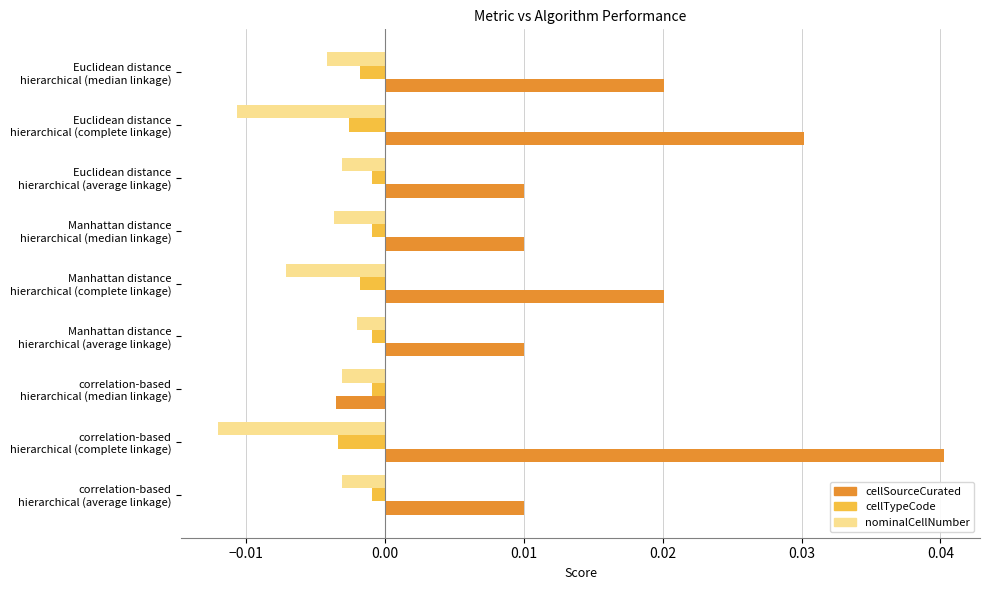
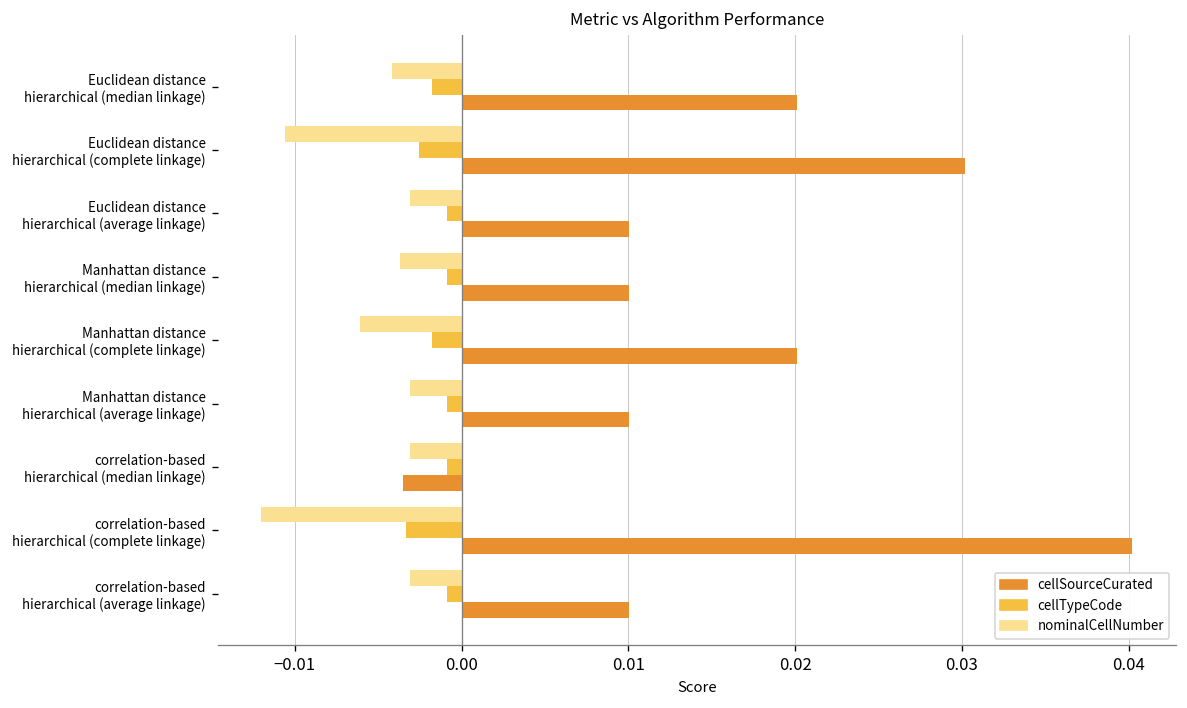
nominalCellNumber, Manhattan distance hierarchical (complete linkage): -0.0071 -> -0.0061
nominalCellNumber, Manhattan distance hierarchical (average linkage): -0.0020 -> -0.0031
